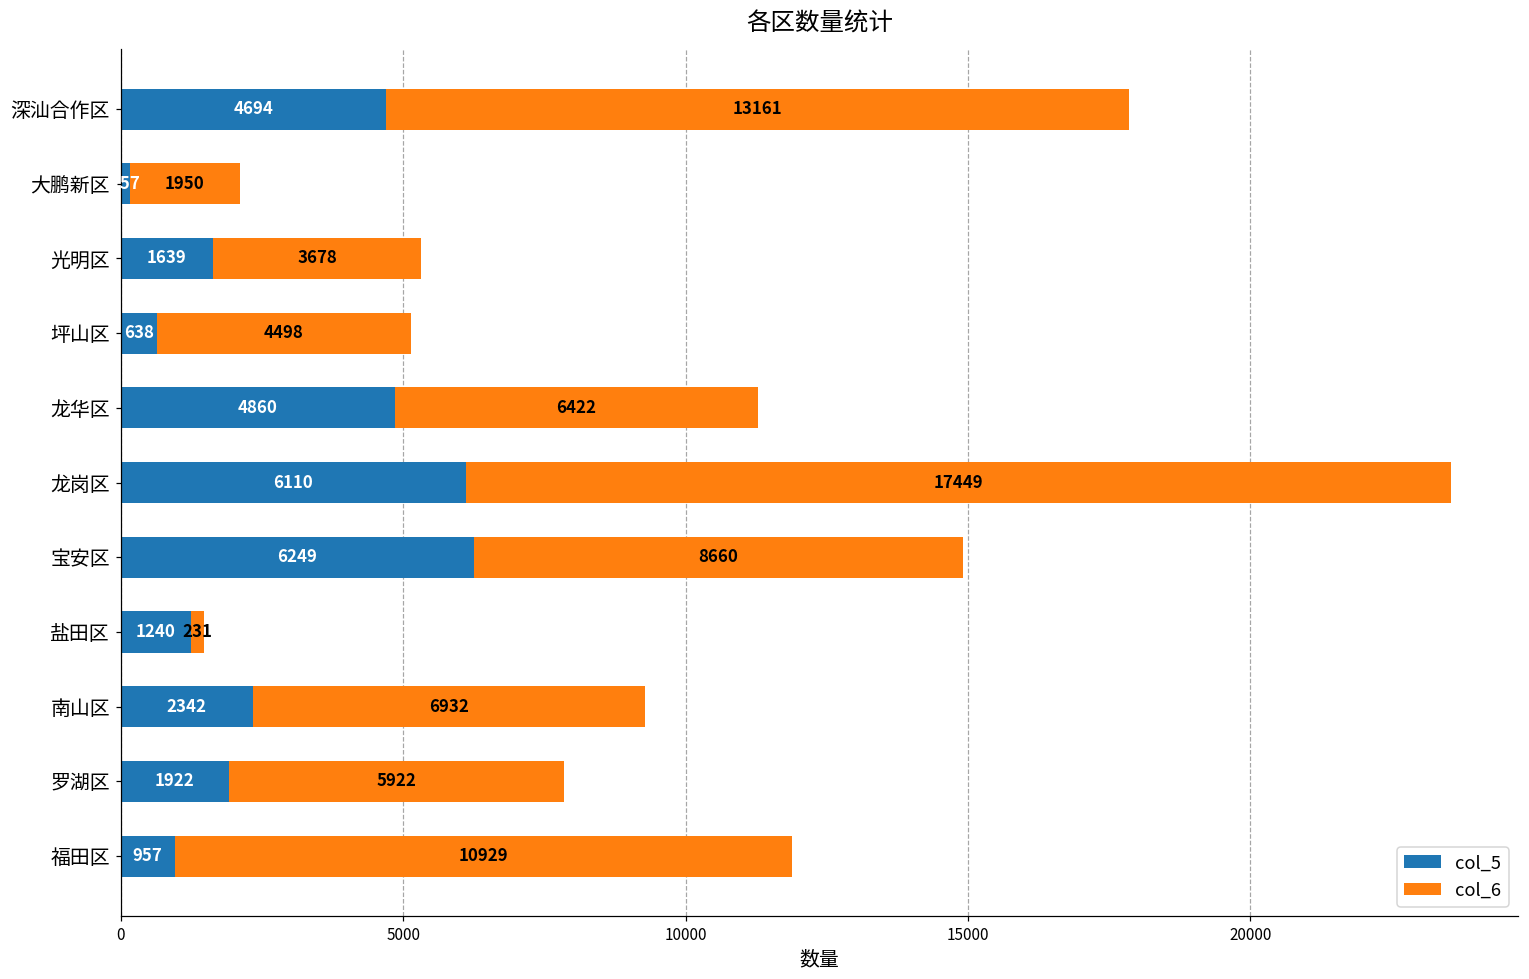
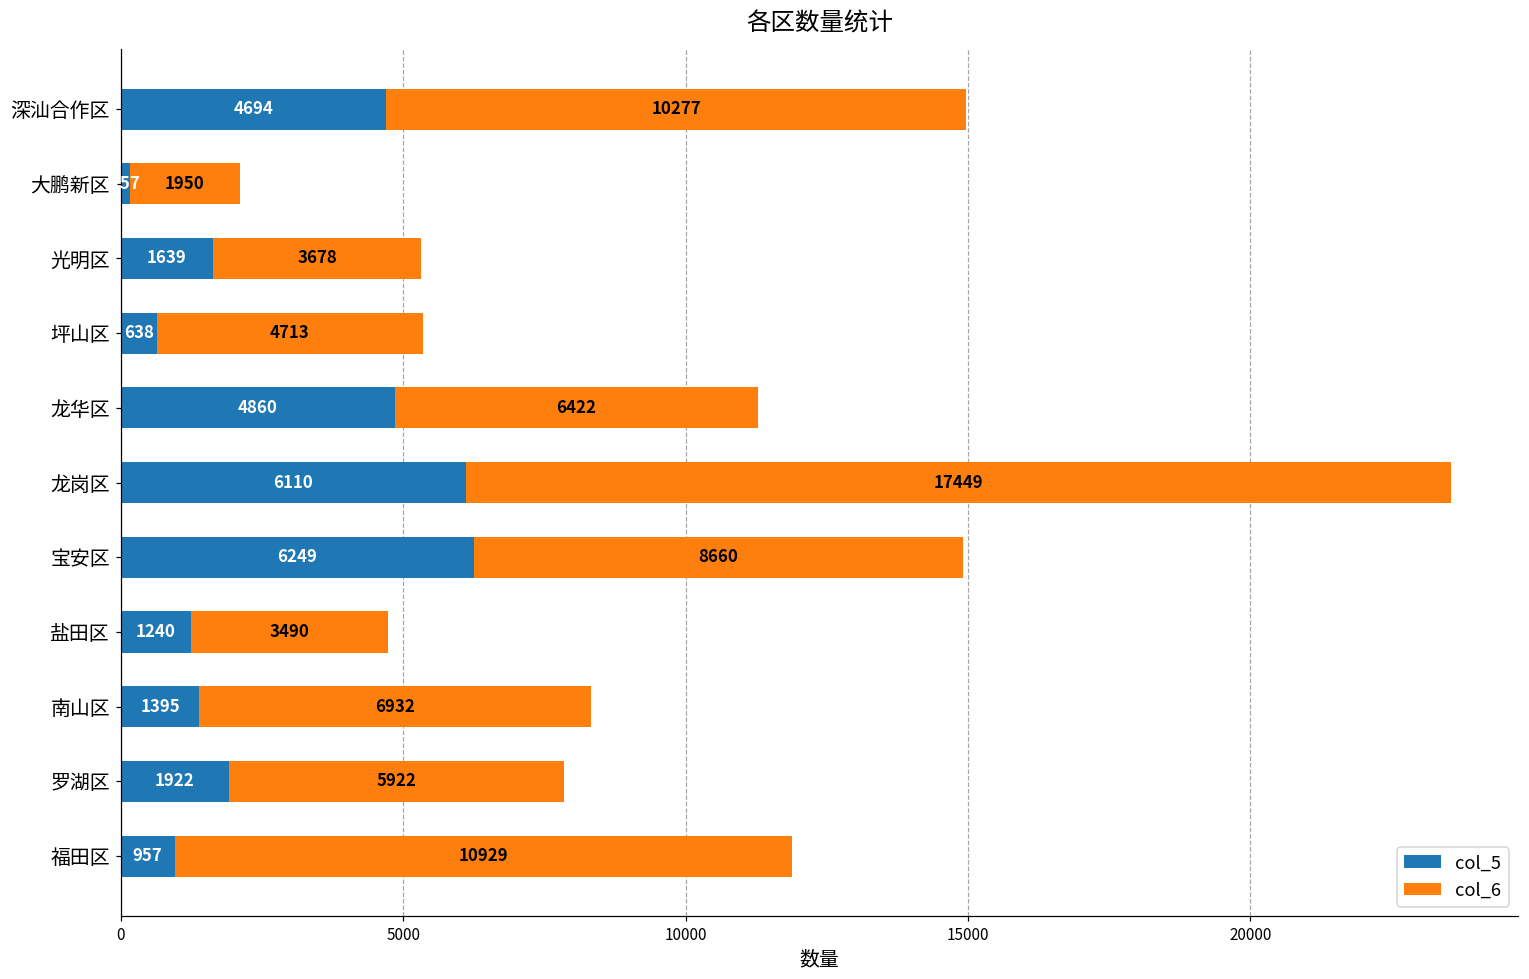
col_6, 深汕合作区: 13161 -> 10277
col_6, 坪山区: 4498 -> 4713
col_6, 盐田区: 231 -> 3490
col_5, 南山区: 2342 -> 1395
